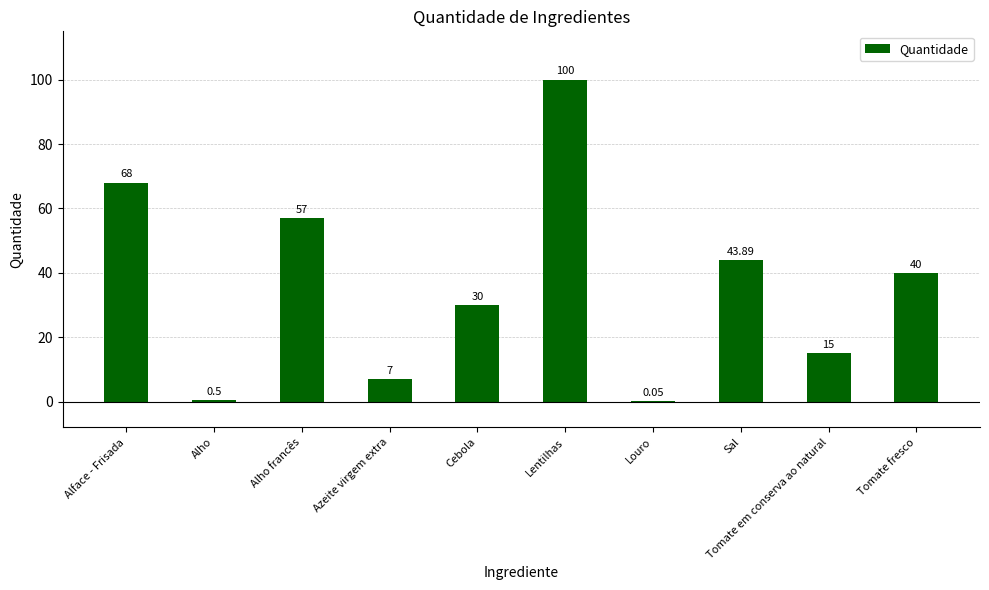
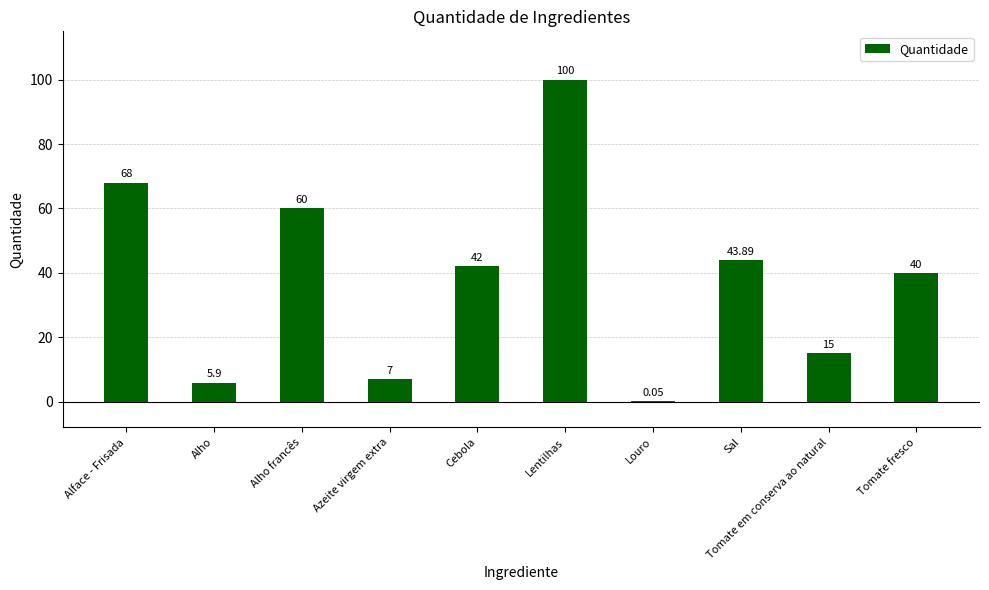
Alho: 0.5 -> 5.9
Alho francês: 57 -> 60
Cebola: 30 -> 42
